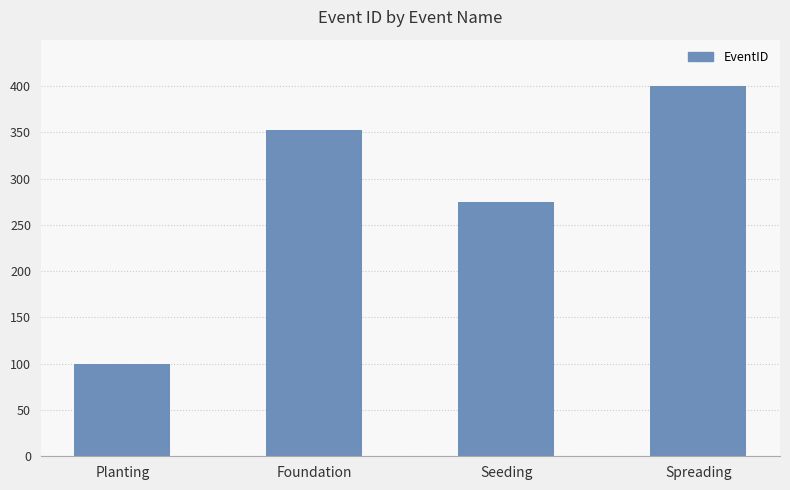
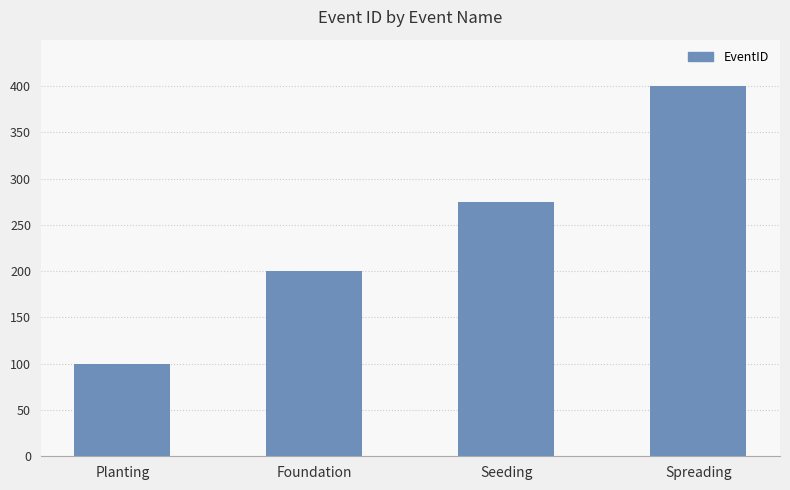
Foundation: 350 -> 200
